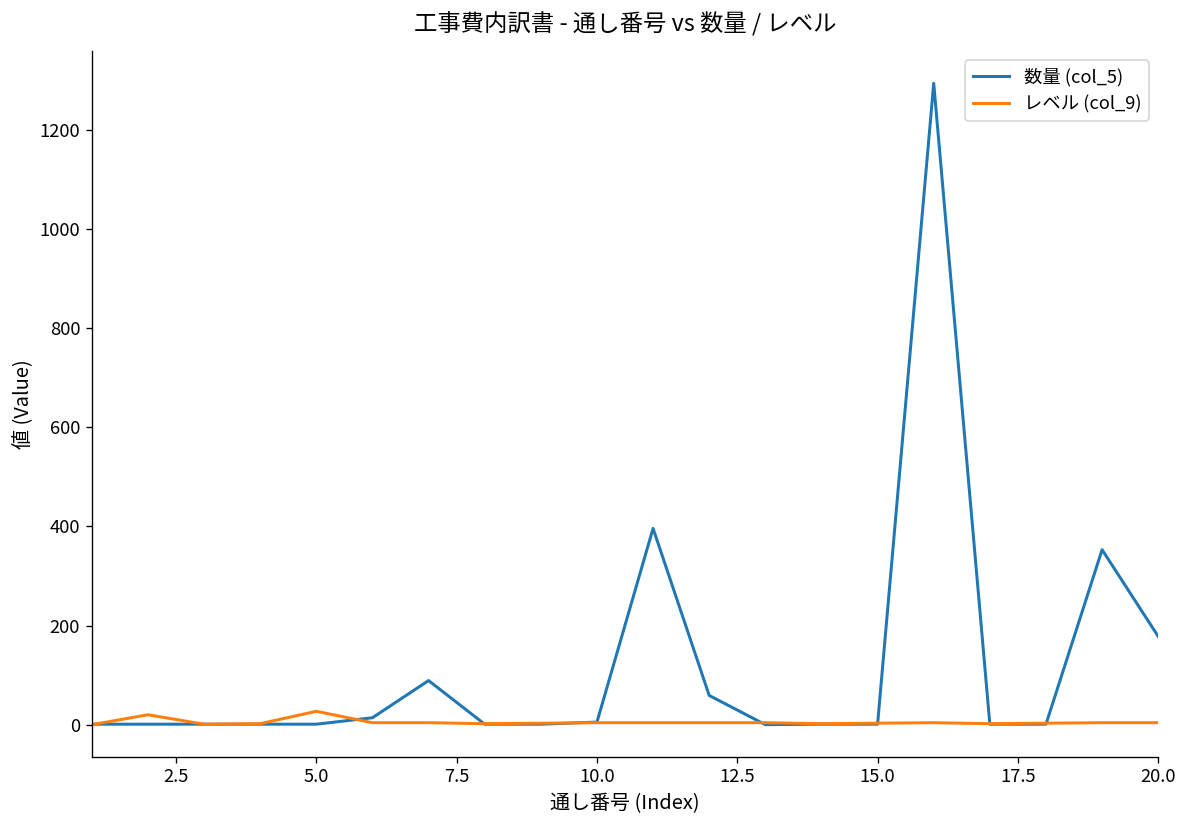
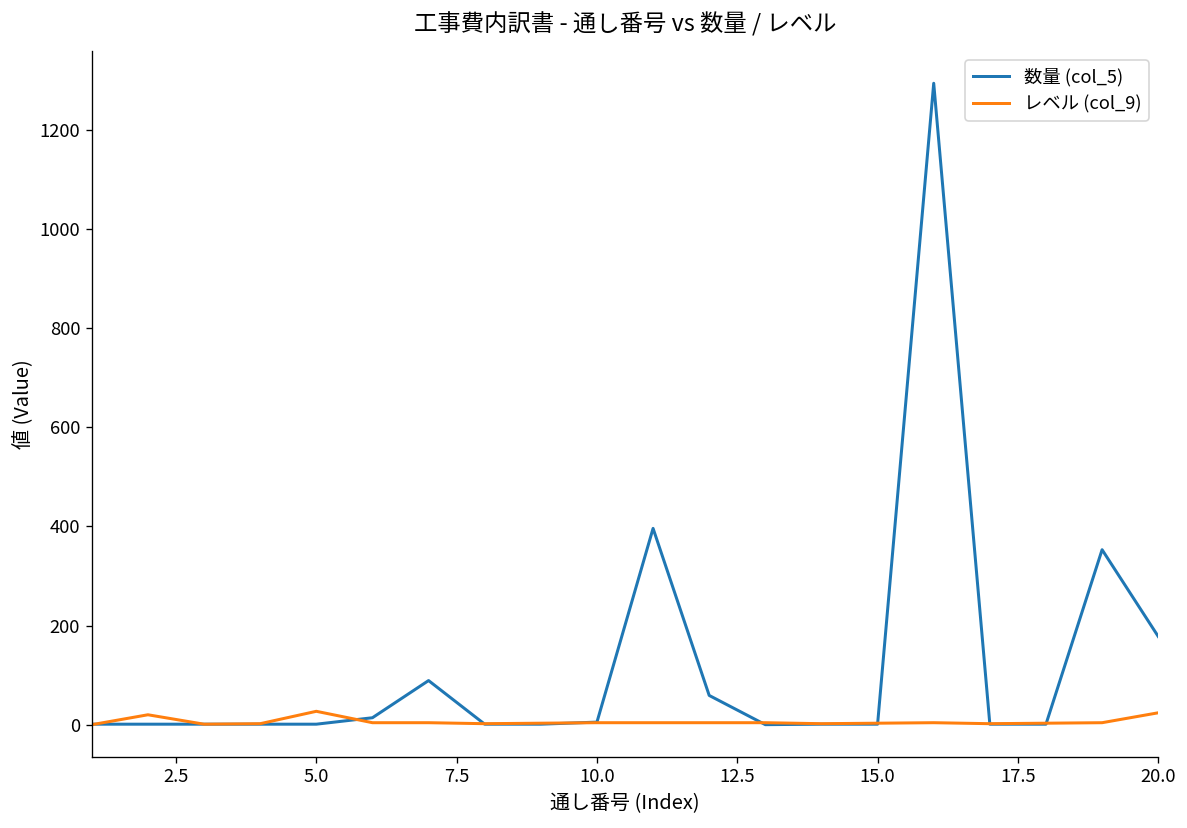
レベル (col_9), 20.0: 0 -> 20
